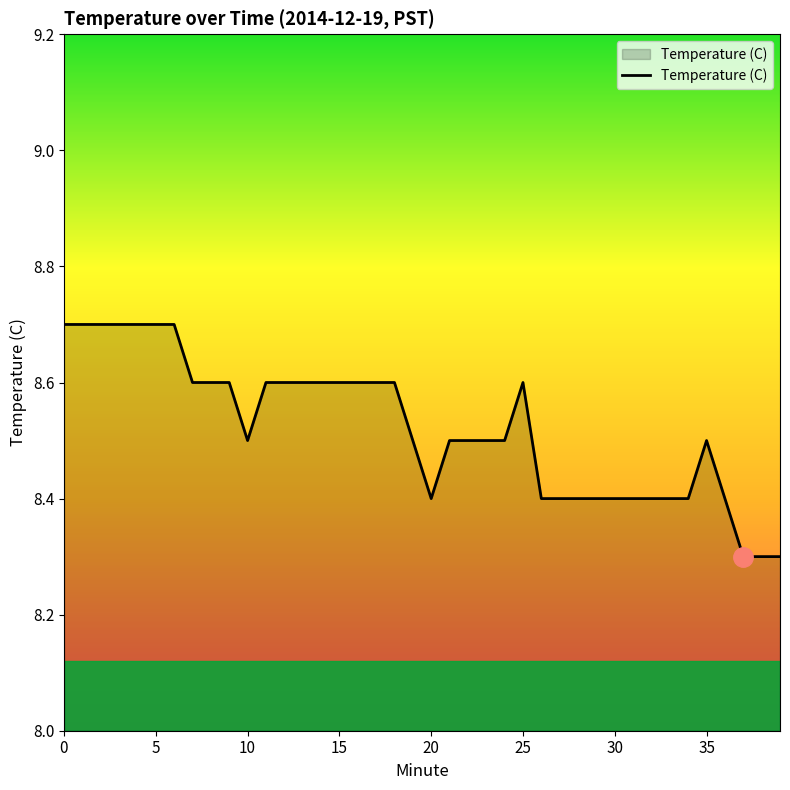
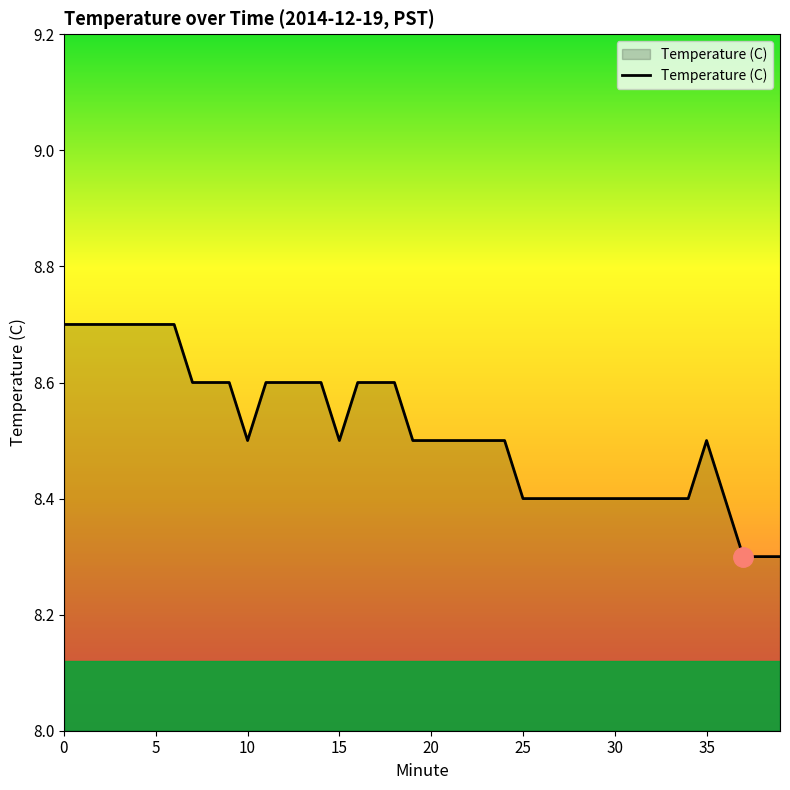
Temperature (C), 15: 8.6 -> 8.5
Temperature (C), 20: 8.4 -> 8.5
Temperature (C), 25: 8.6 -> 8.4
